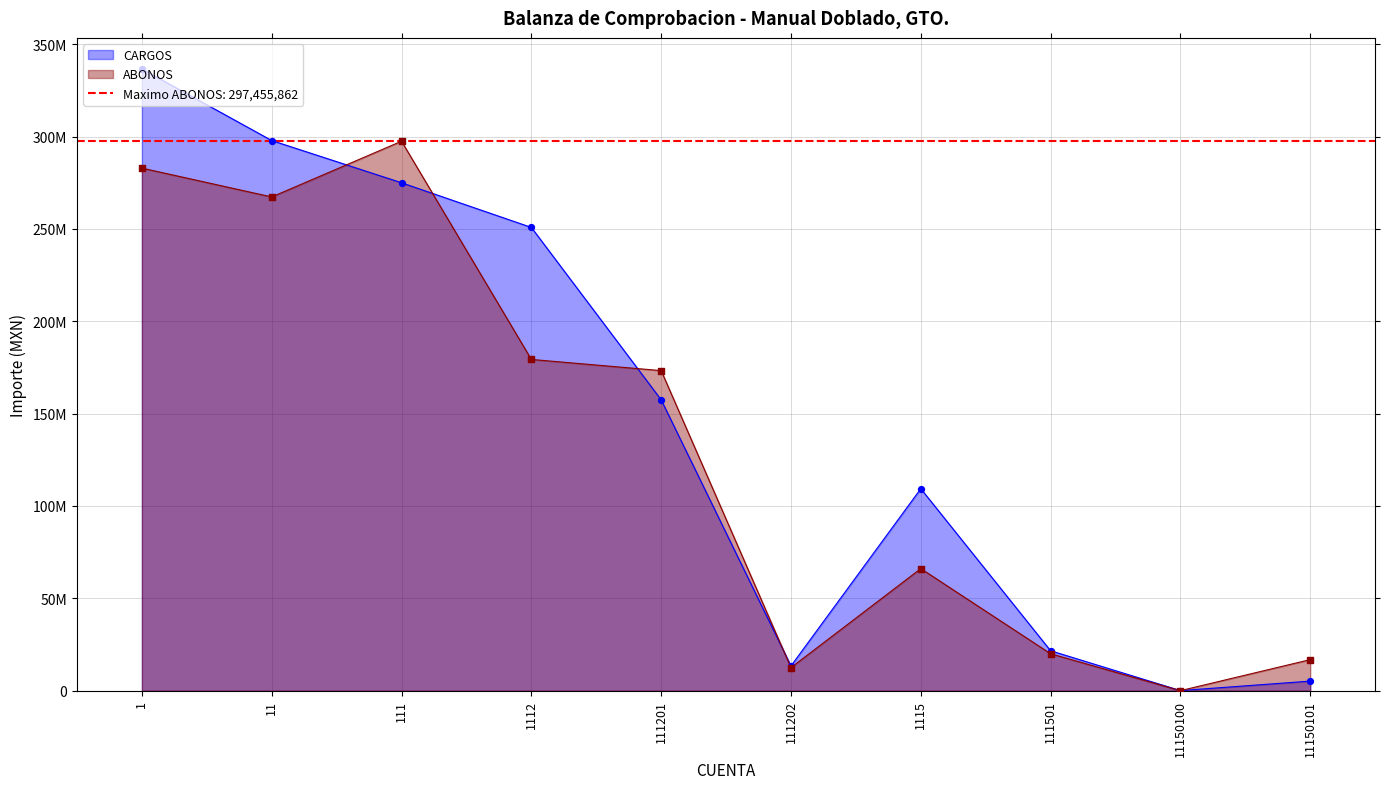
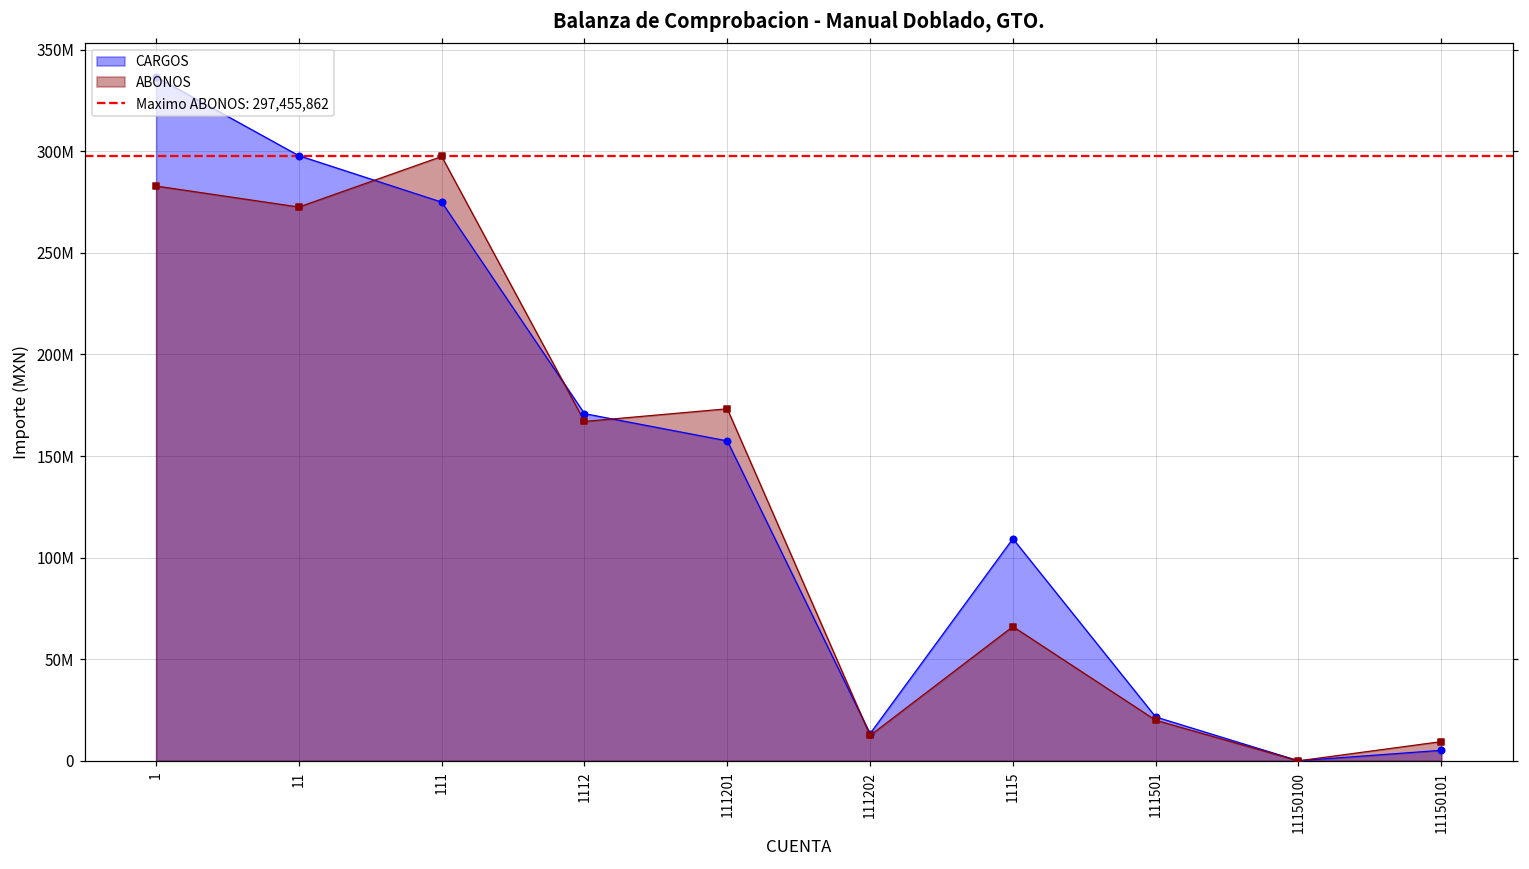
ABONOS, 11: 267000000 -> 273000000
CARGOS, 1112: 251000000 -> 171000000
ABONOS, 1112: 179000000 -> 167000000
ABONOS, 11150101: 17000000 -> 9000000
